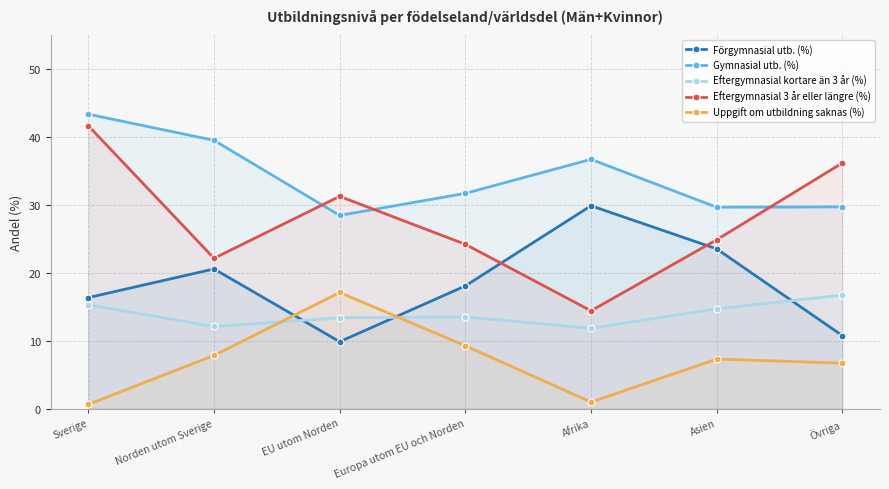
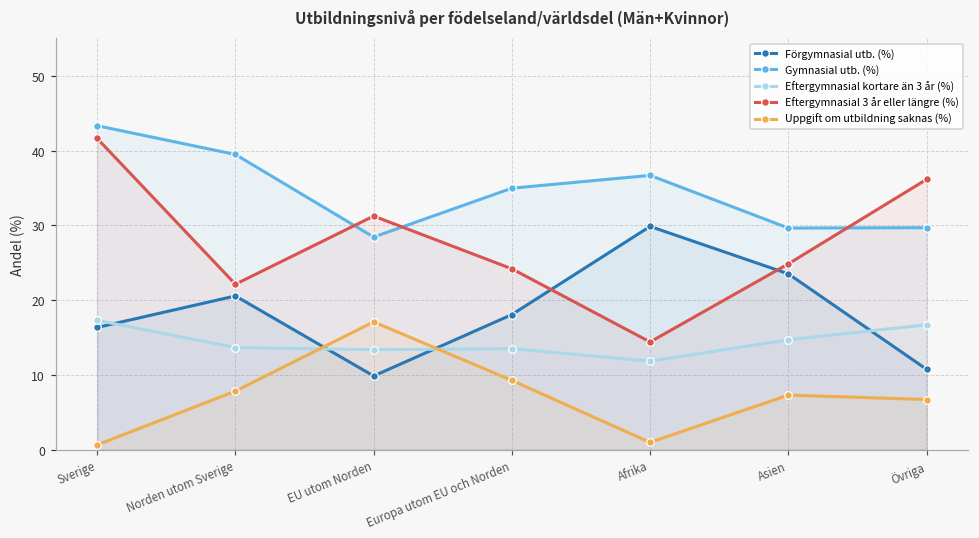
Eftergymnasial kortare än 3 år (%), Sverige: 15 -> 17
Eftergymnasial kortare än 3 år (%), Norden utom Sverige: 12 -> 14
Gymnasial utb. (%), Europa utom EU och Norden: 32 -> 35
